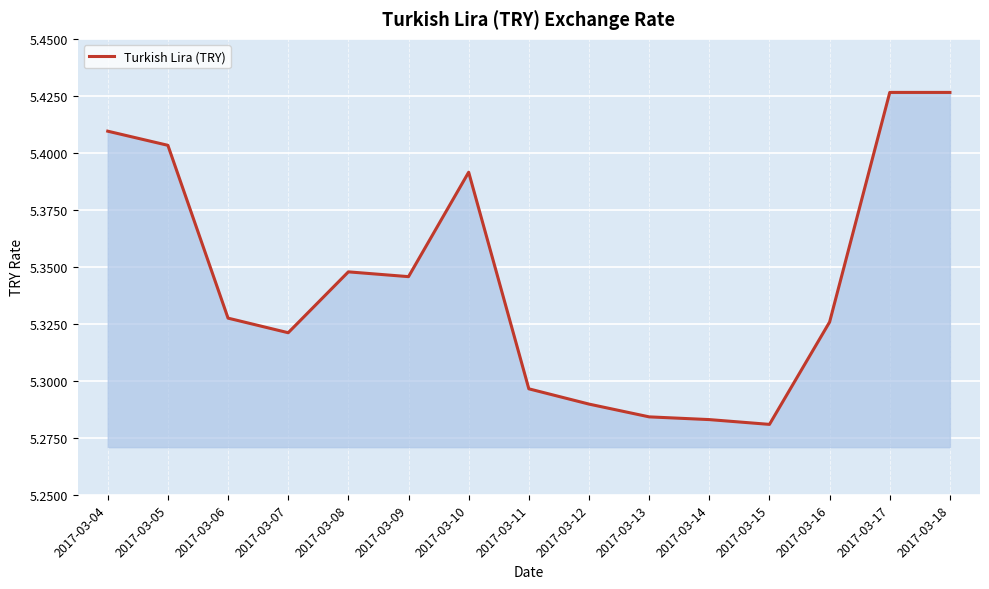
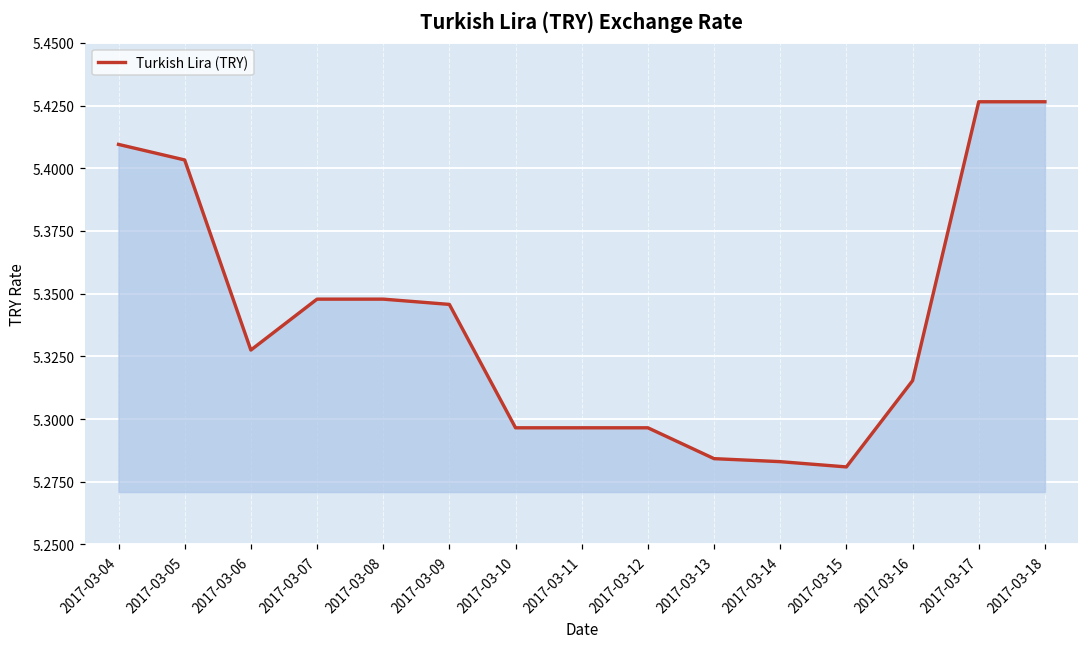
2017-03-07: 5.321 -> 5.348
2017-03-10: 5.392 -> 5.297
2017-03-12: 5.290 -> 5.297
2017-03-16: 5.326 -> 5.315
